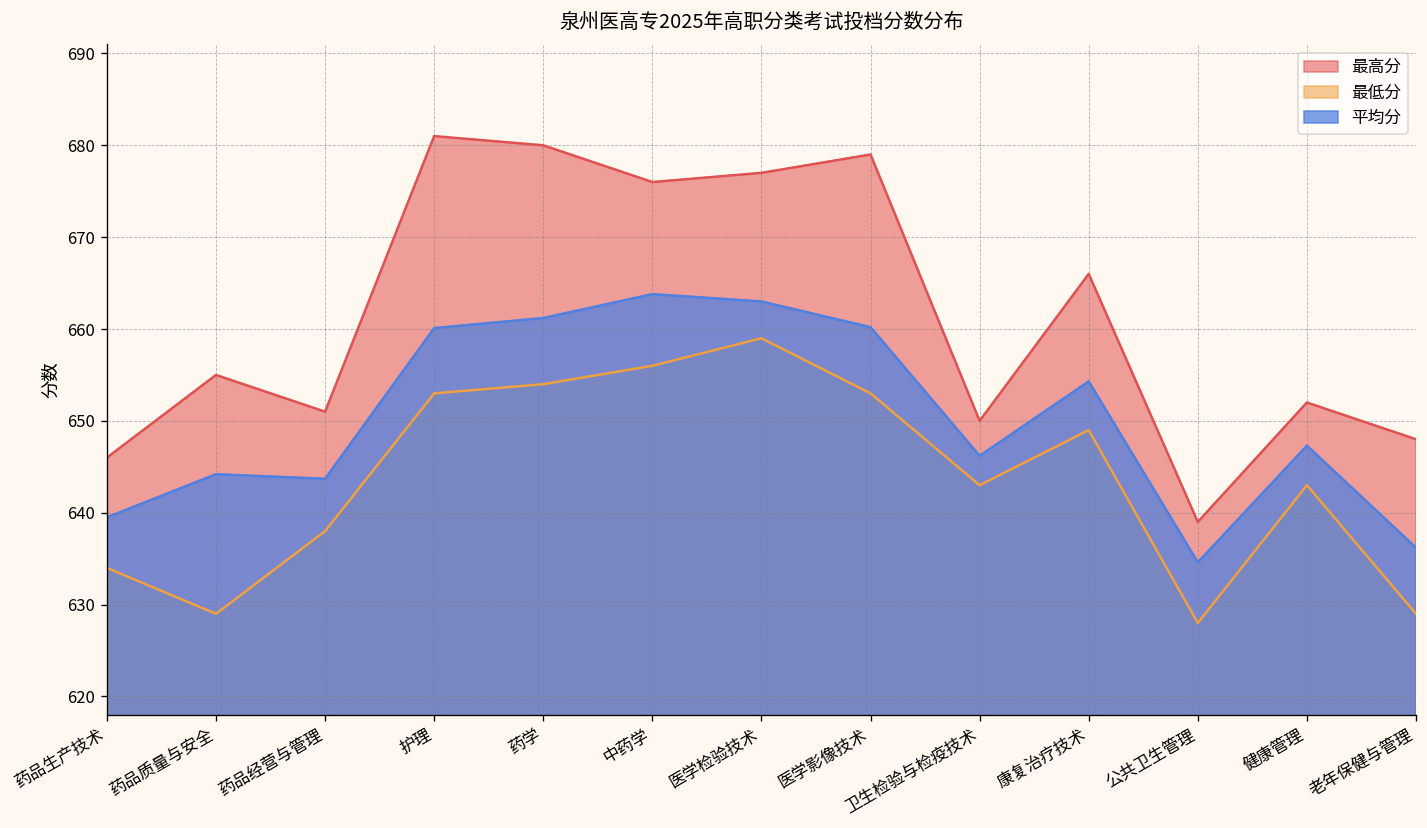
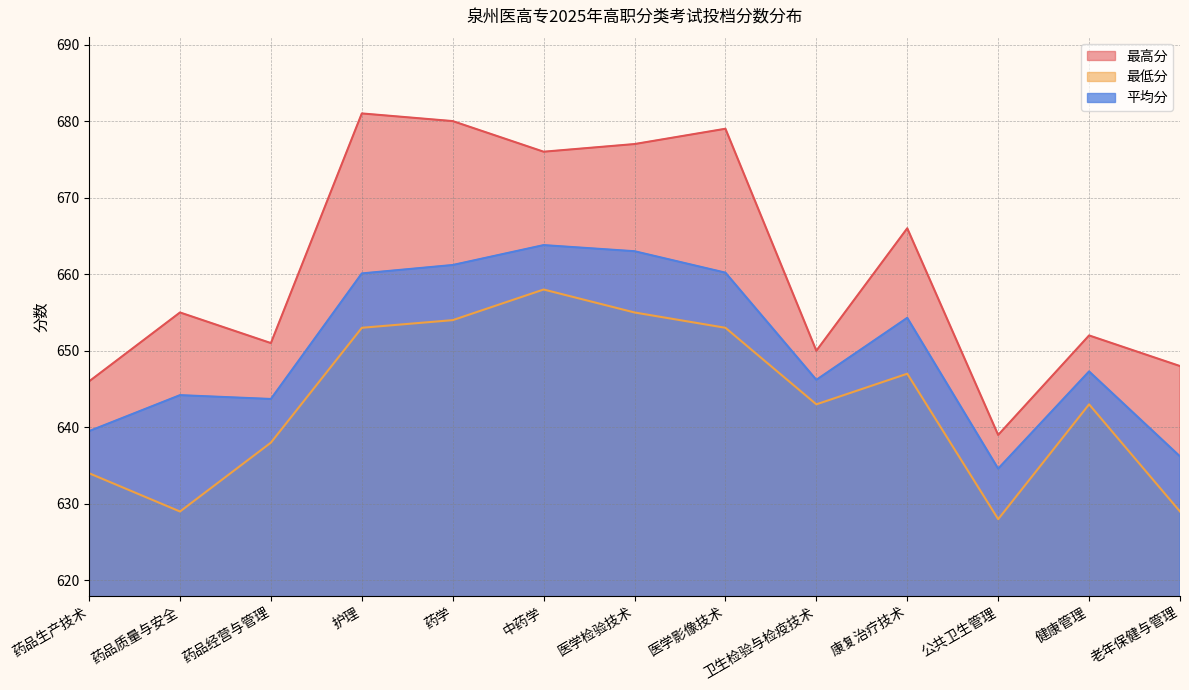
最低分, 中药学: 656 -> 658
最低分, 医学检验技术: 659 -> 655
最低分, 康复治疗技术: 649 -> 647
